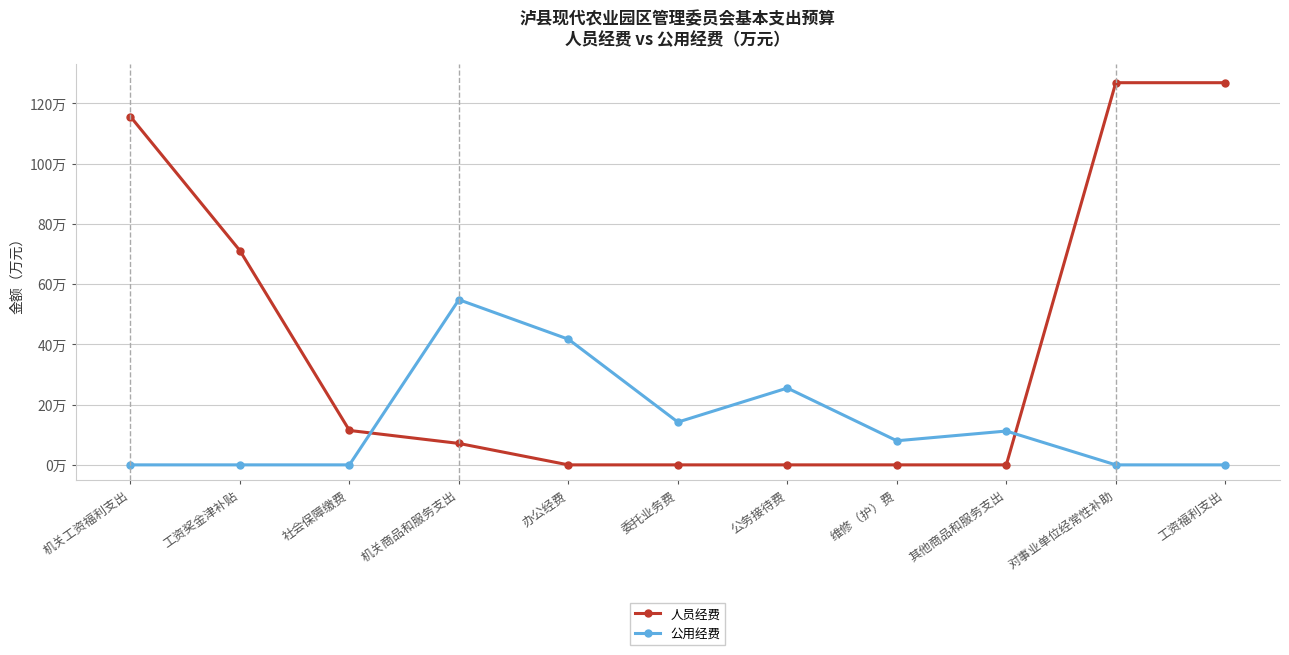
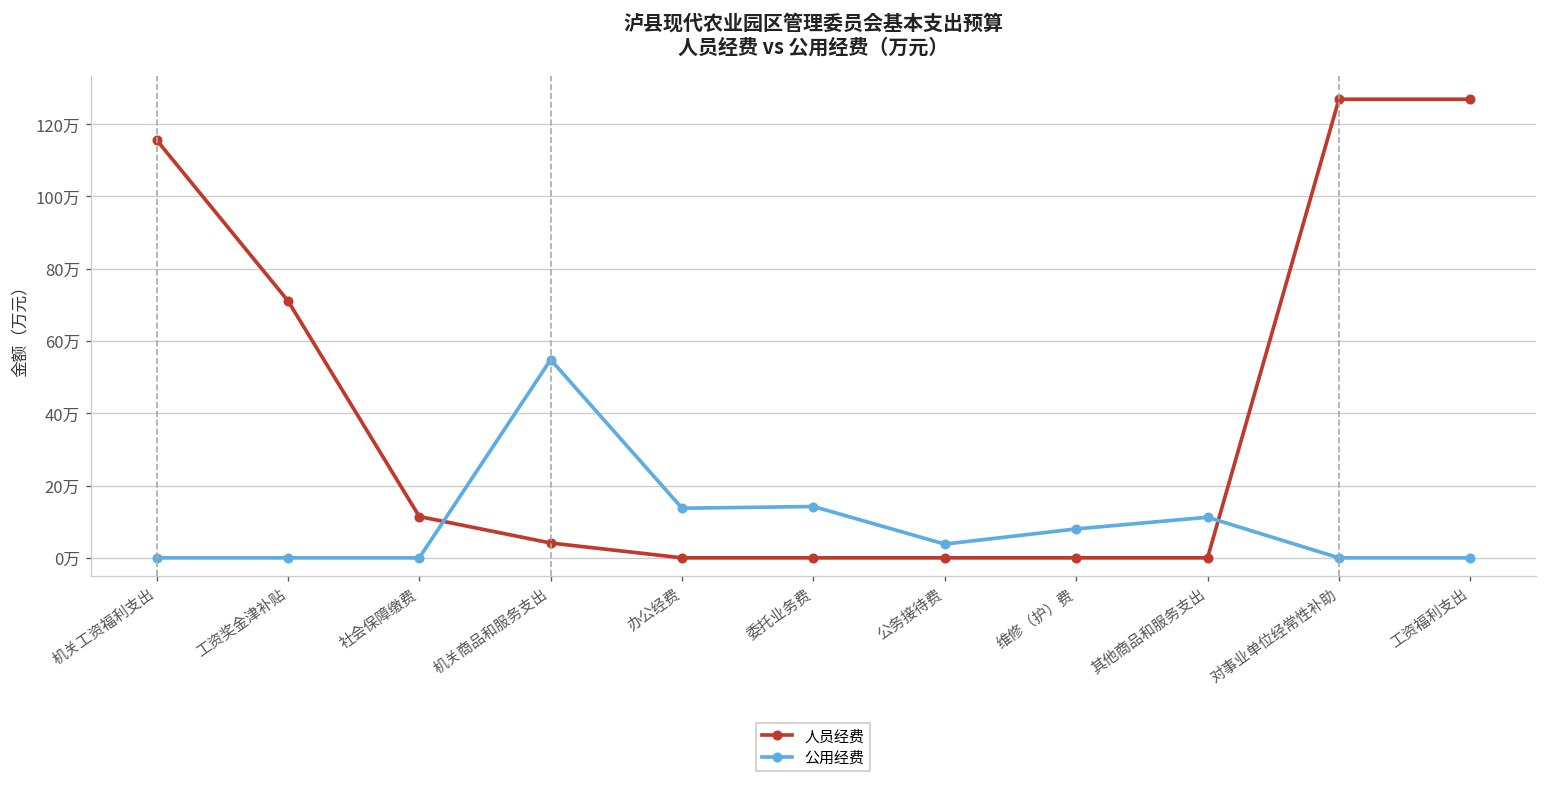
人员经费, 机关商品和服务支出: 7万 -> 4万
公用经费, 办公经费: 42万 -> 14万
公用经费, 公务接待费: 26万 -> 4万
